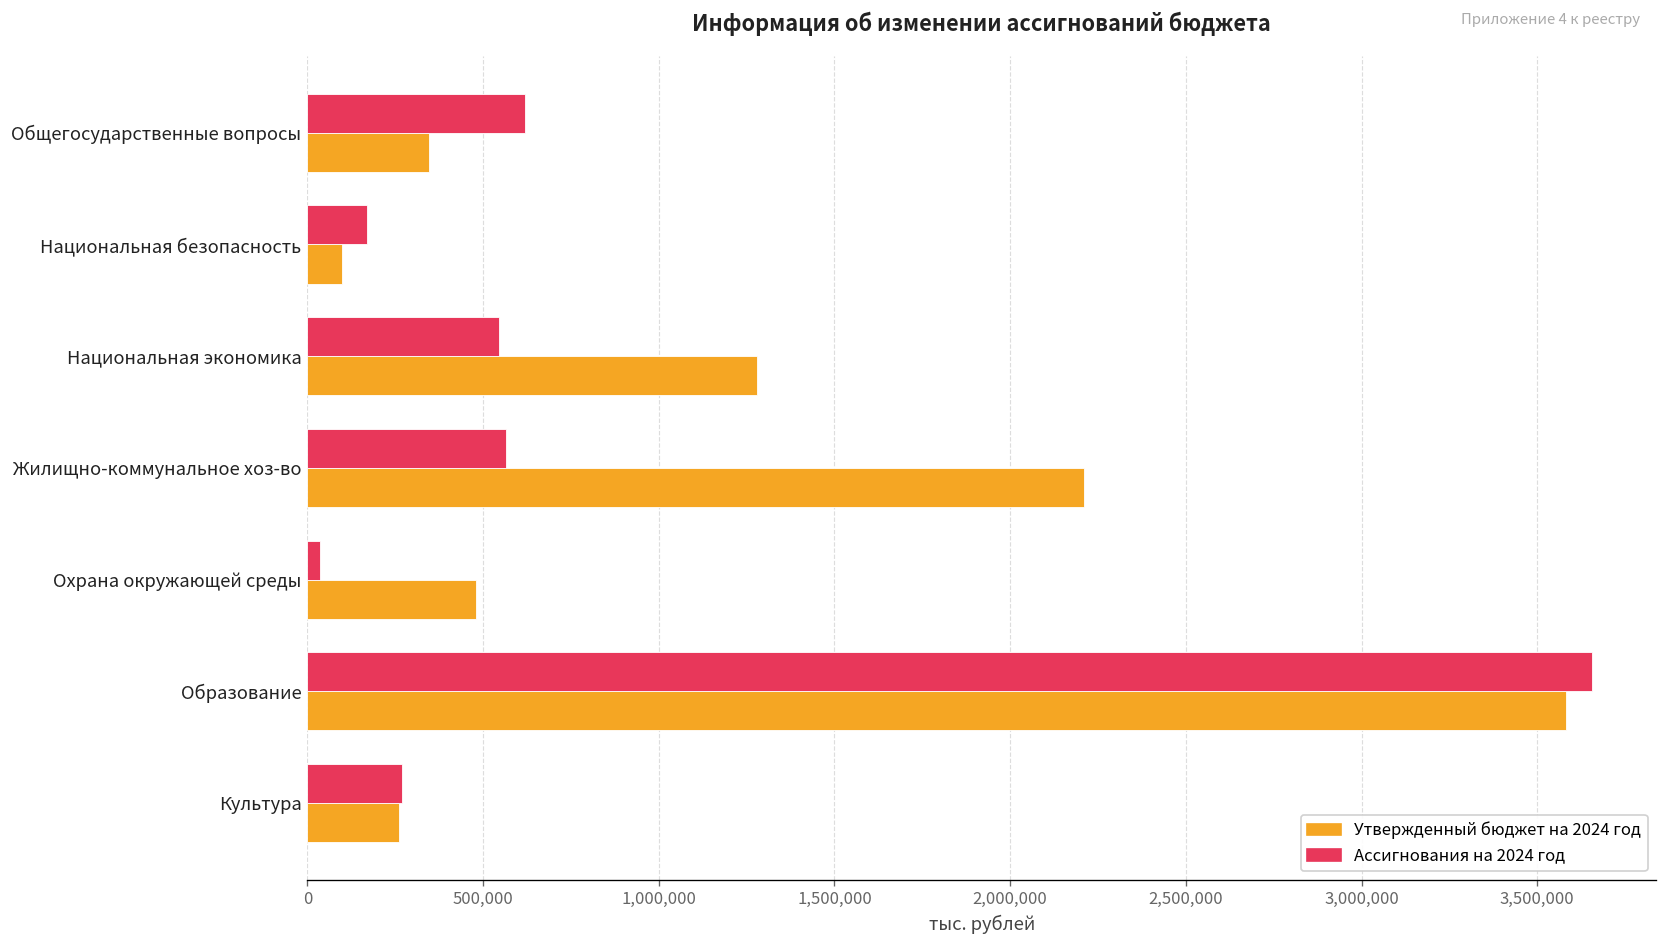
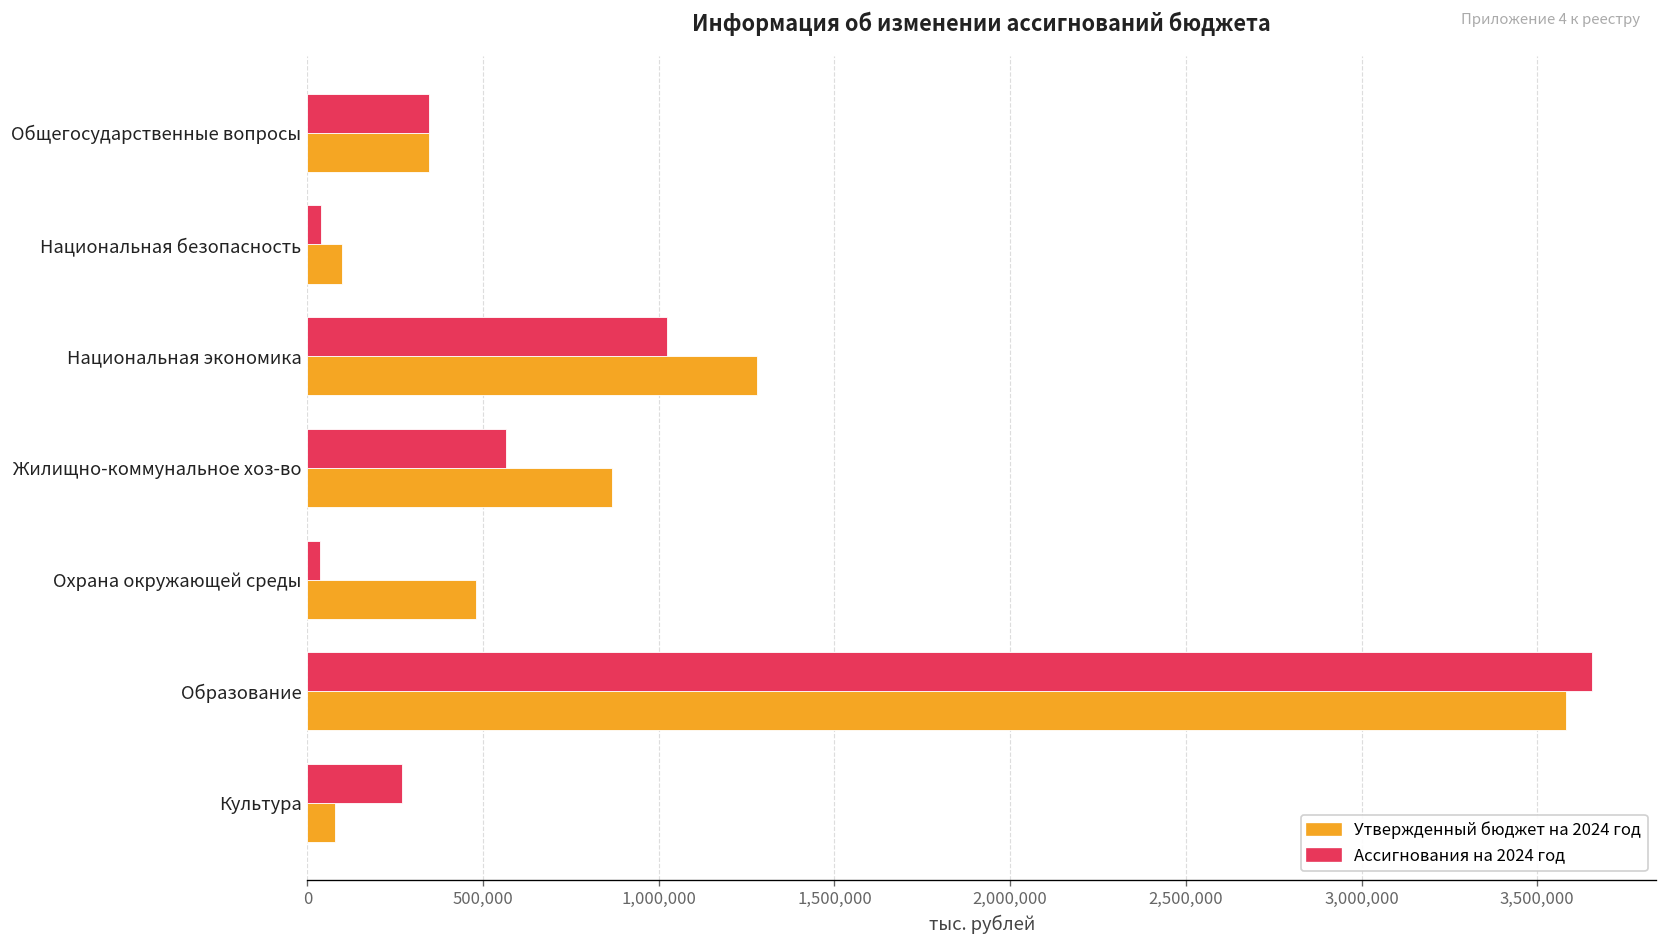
Ассигнования на 2024 год, Общегосударственные вопросы: 620,000 -> 350,000
Ассигнования на 2024 год, Национальная безопасность: 170,000 -> 40,000
Ассигнования на 2024 год, Национальная экономика: 550,000 -> 1,020,000
Утвержденный бюджет на 2024 год, Жилищно-коммунальное хоз-во: 2,210,000 -> 870,000
Утвержденный бюджет на 2024 год, Культура: 260,000 -> 80,000
